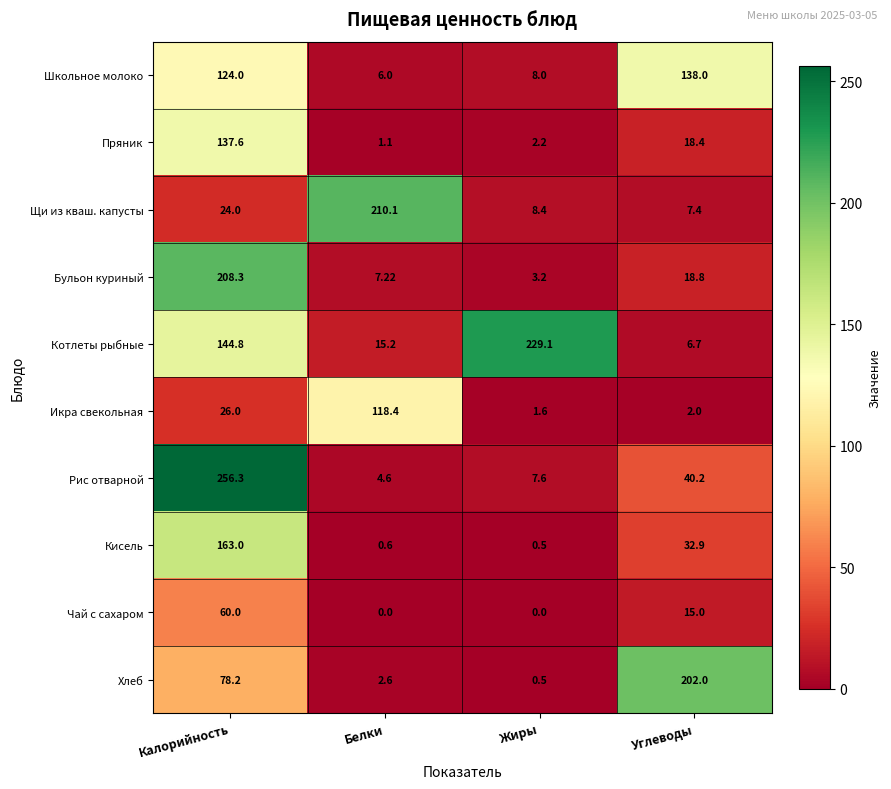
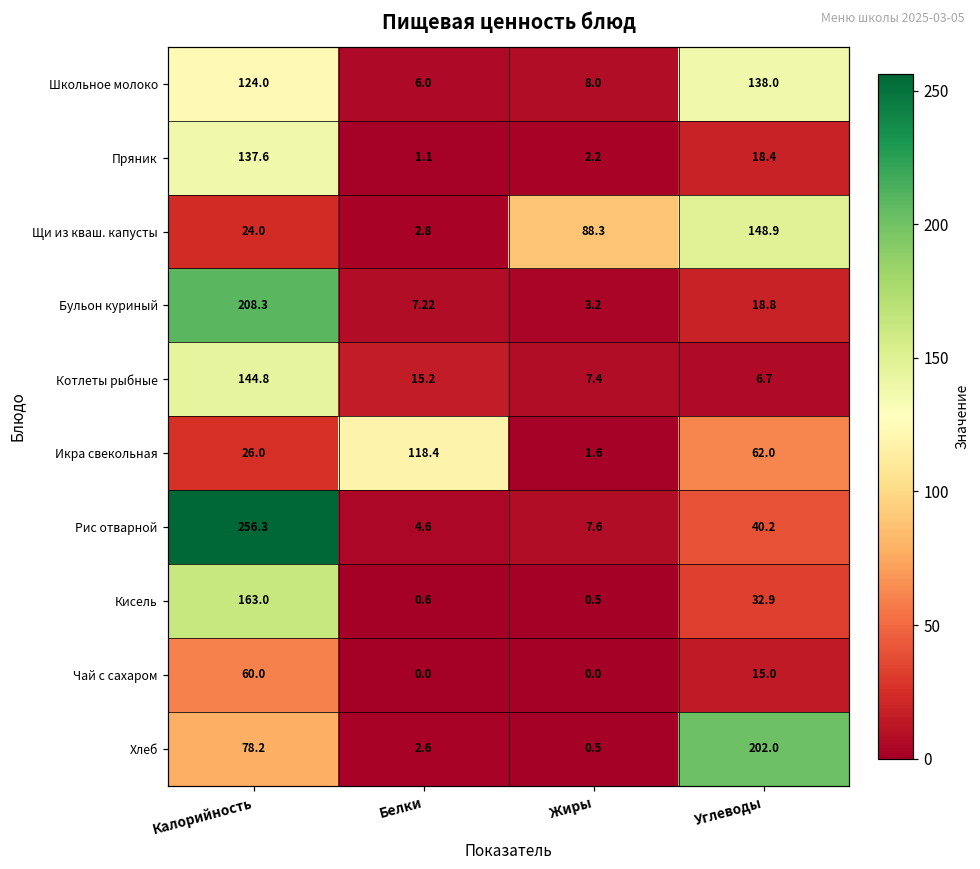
Щи из кваш. капусты, Белки: 210.1 -> 2.8
Щи из кваш. капусты, Жиры: 8.4 -> 88.3
Щи из кваш. капусты, Углеводы: 7.4 -> 148.9
Котлеты рыбные, Жиры: 229.1 -> 7.4
Икра свекольная, Углеводы: 2.0 -> 62.0
